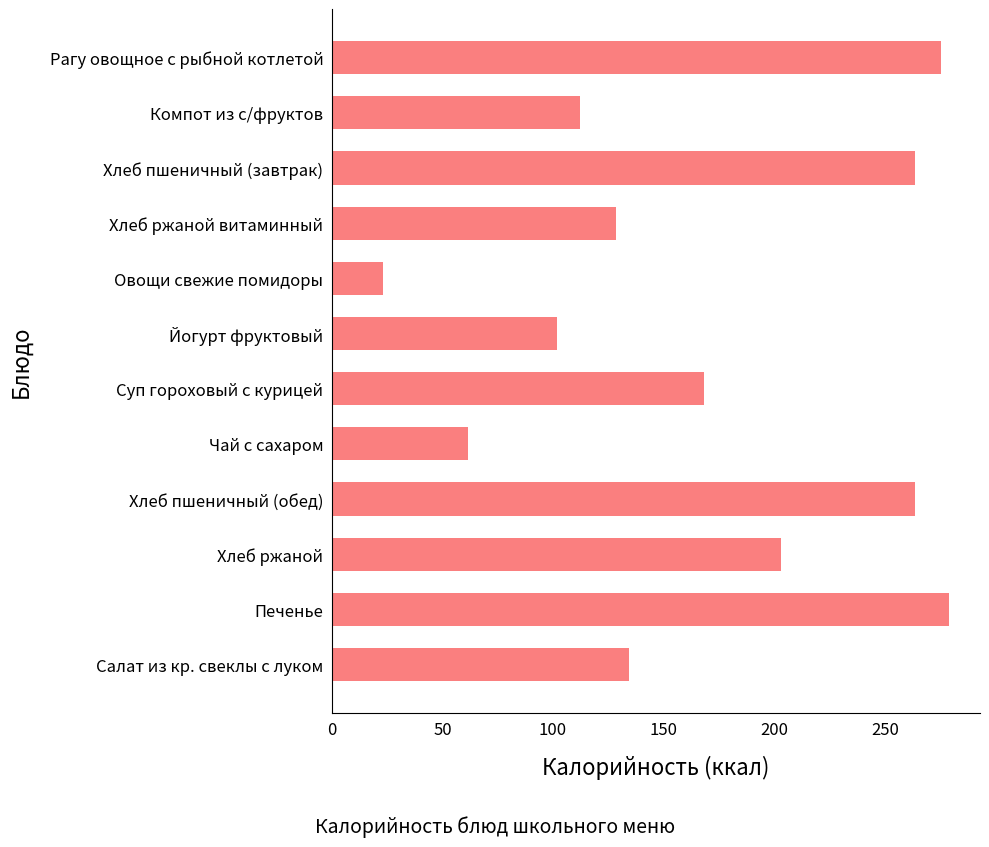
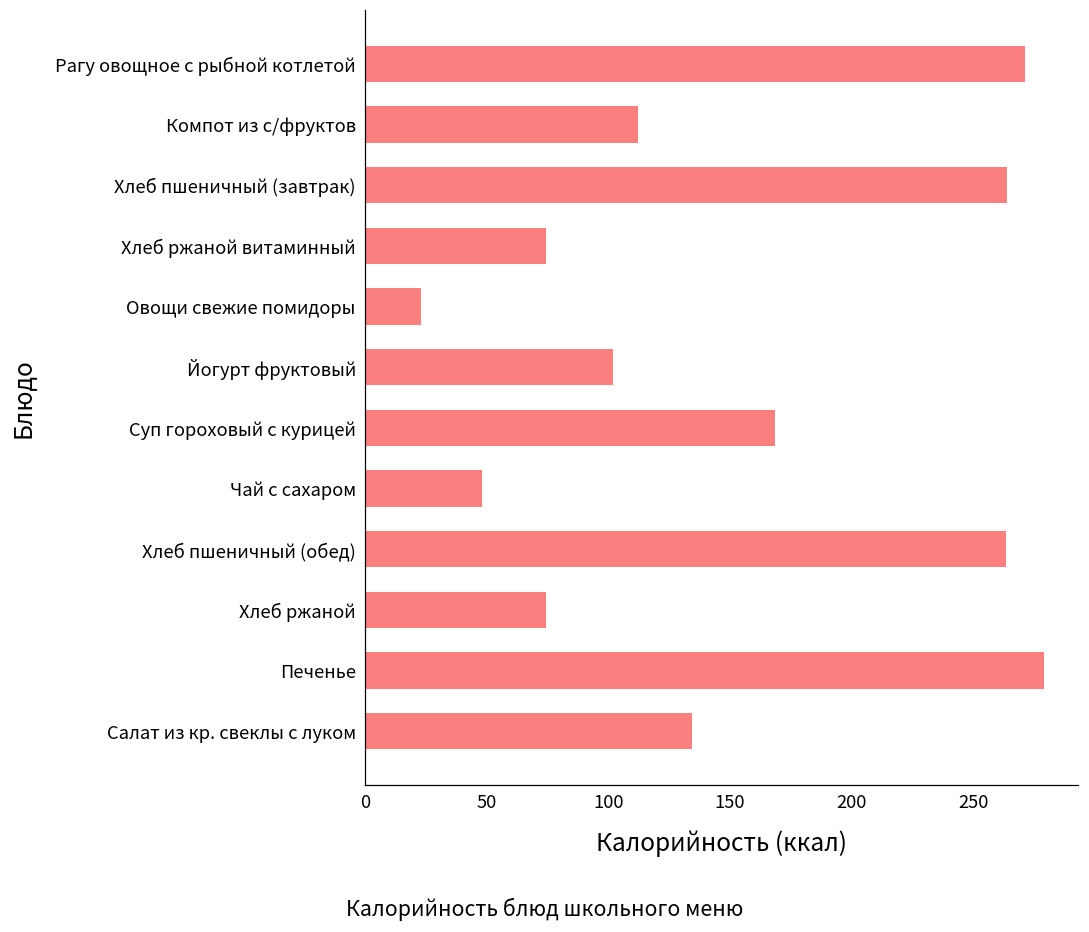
Рагу овощное с рыбной котлетой: 275 -> 271
Хлеб ржаной витаминный: 128 -> 74
Чай с сахаром: 62 -> 48
Хлеб ржаной: 203 -> 74
